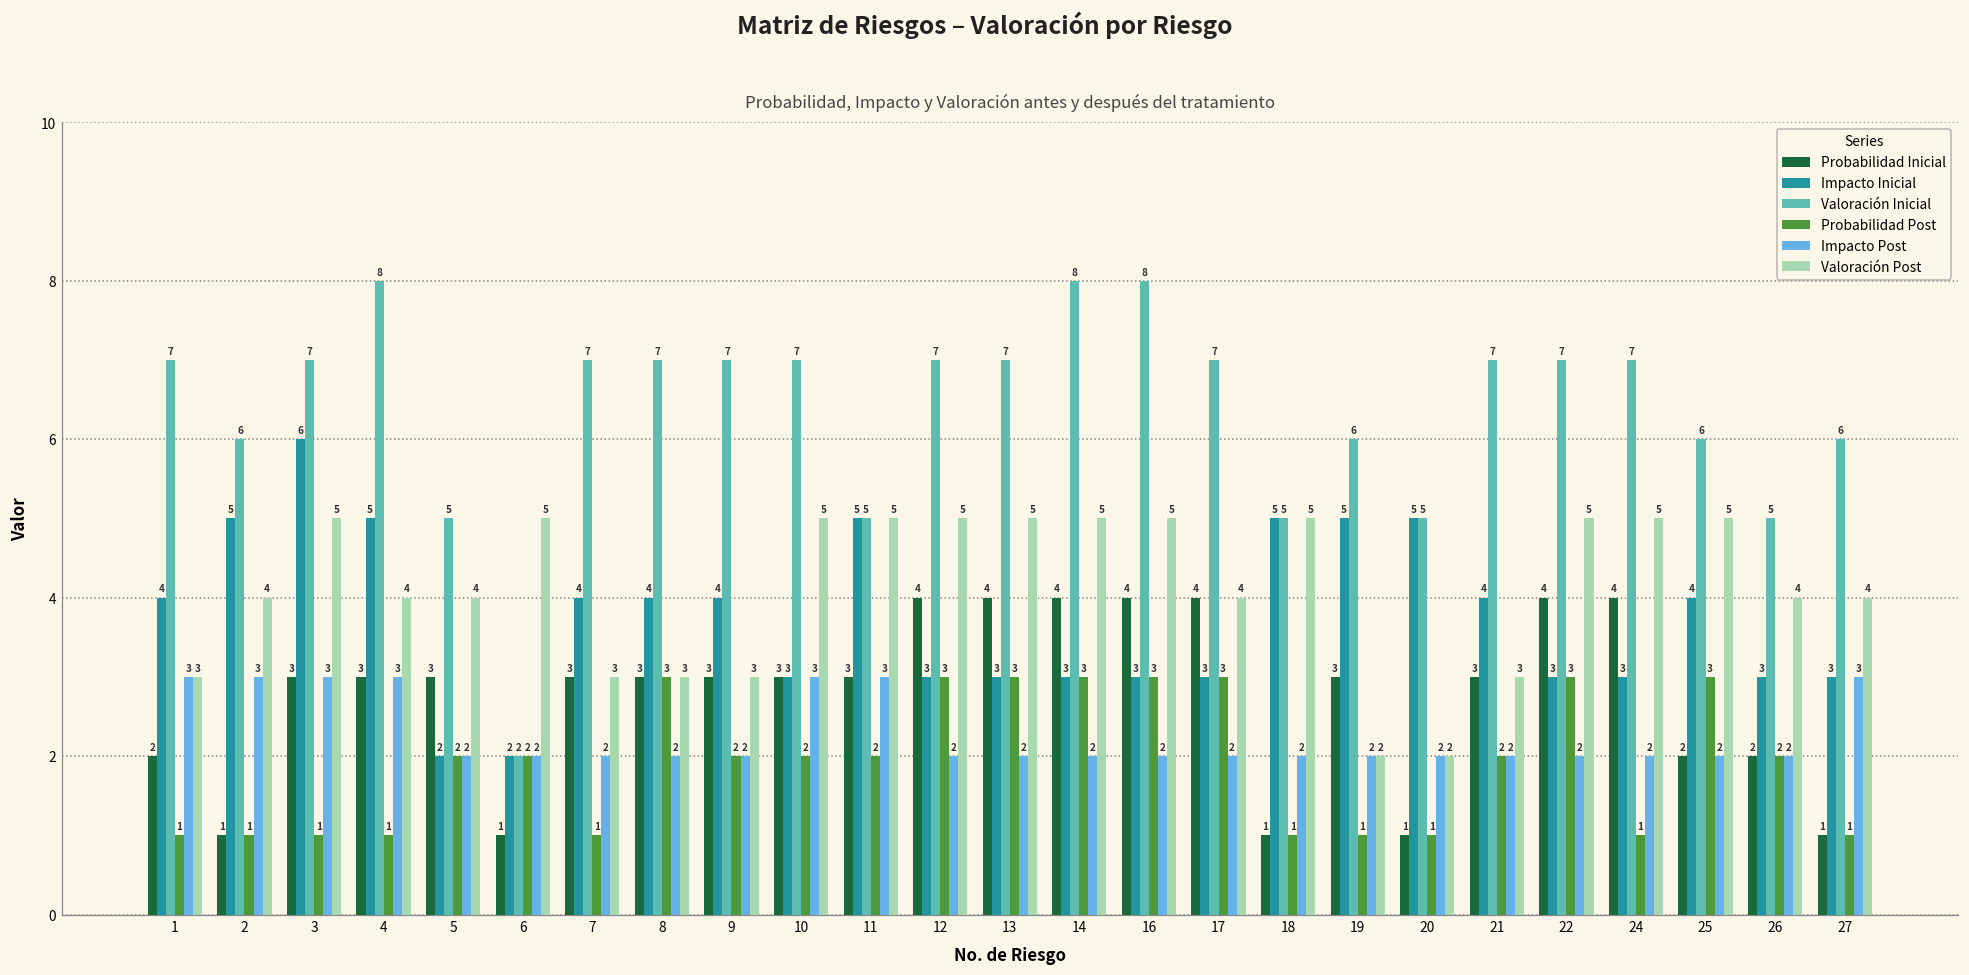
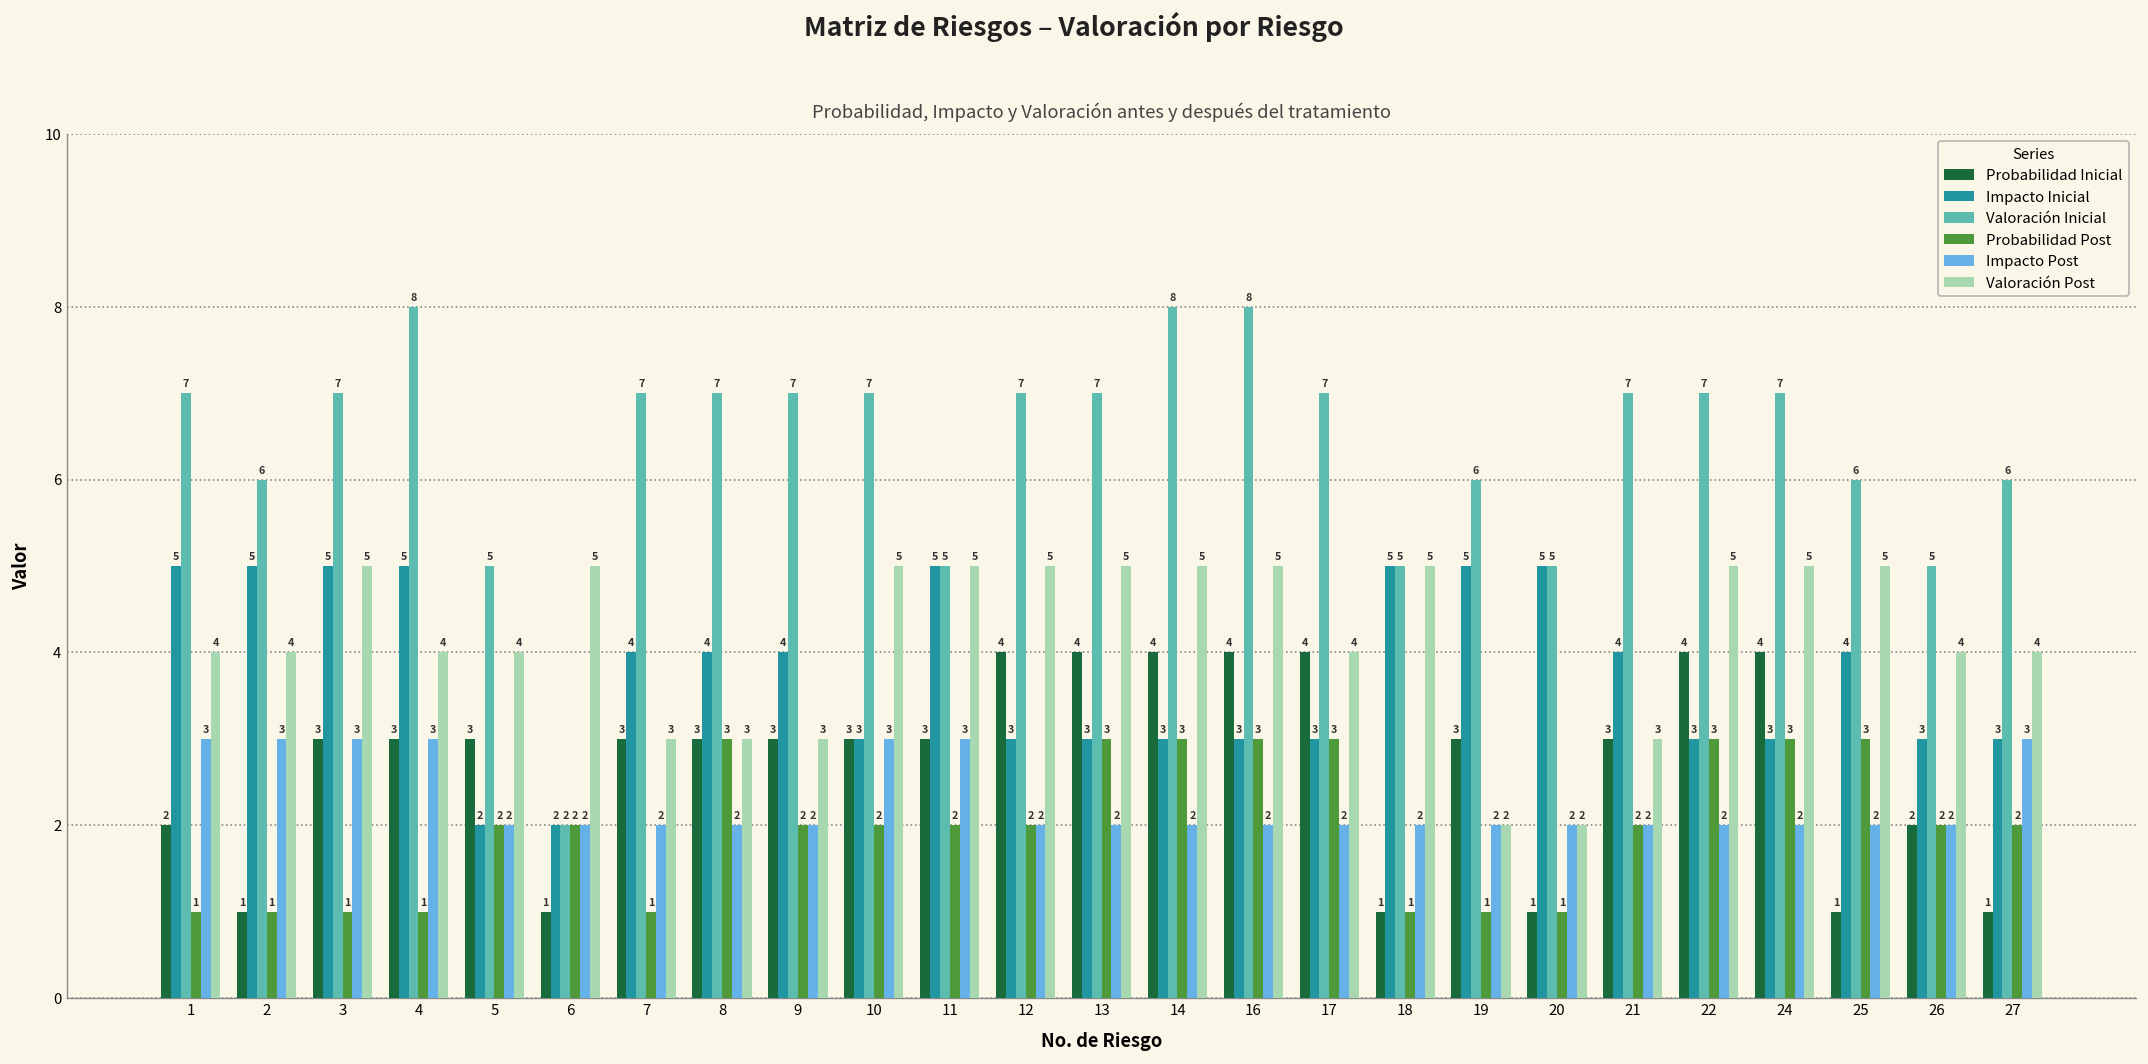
Impacto Inicial, 1: 4 -> 5
Valoración Post, 1: 3 -> 4
Impacto Inicial, 3: 6 -> 5
Probabilidad Post, 12: 3 -> 2
Probabilidad Post, 24: 1 -> 3
Probabilidad Inicial, 25: 2 -> 1
Probabilidad Post, 27: 1 -> 2
